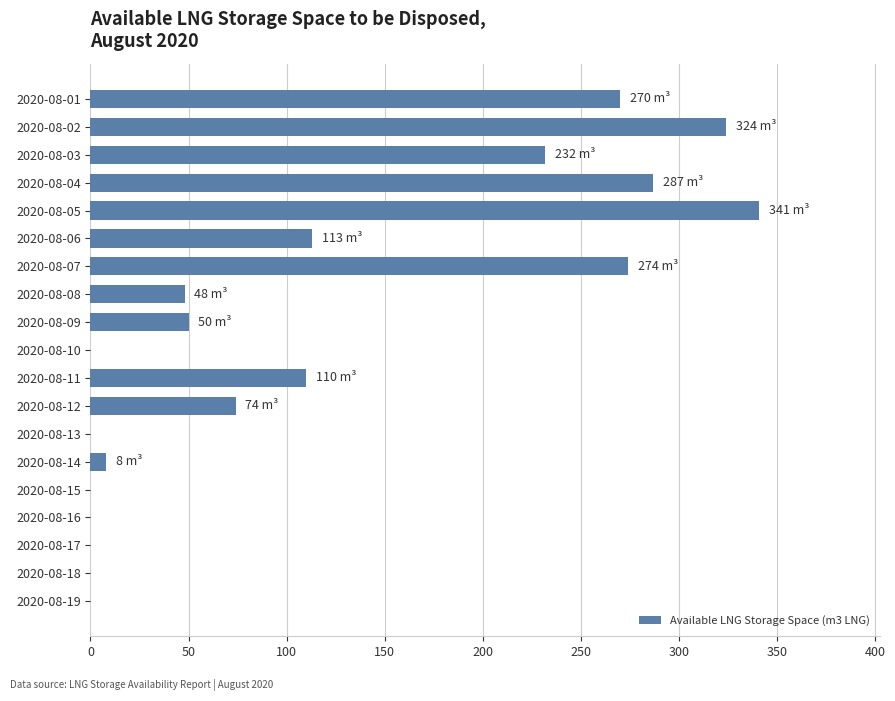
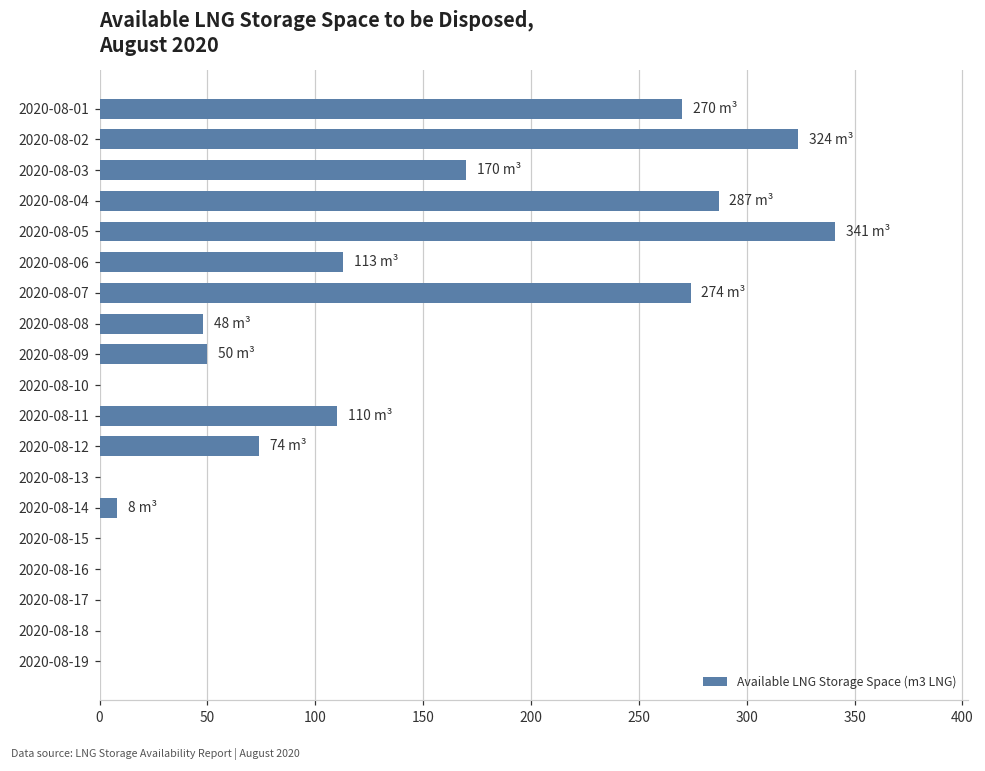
2020-08-03: 232 -> 170
